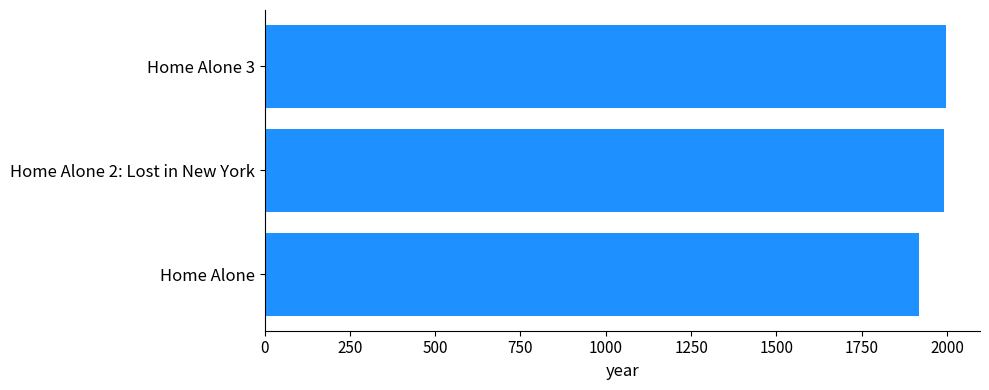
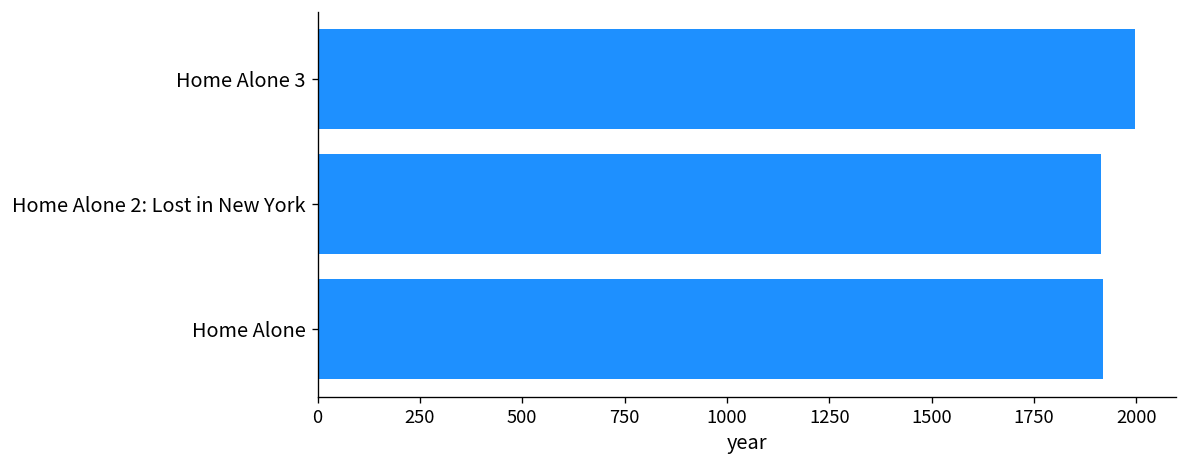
Home Alone 2: Lost in New York: 1990 -> 1910
